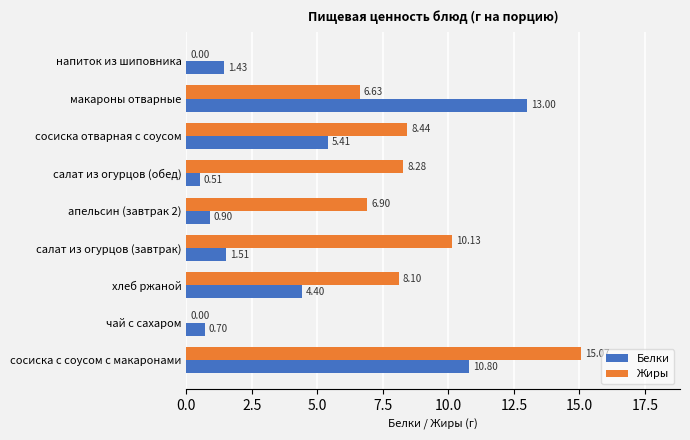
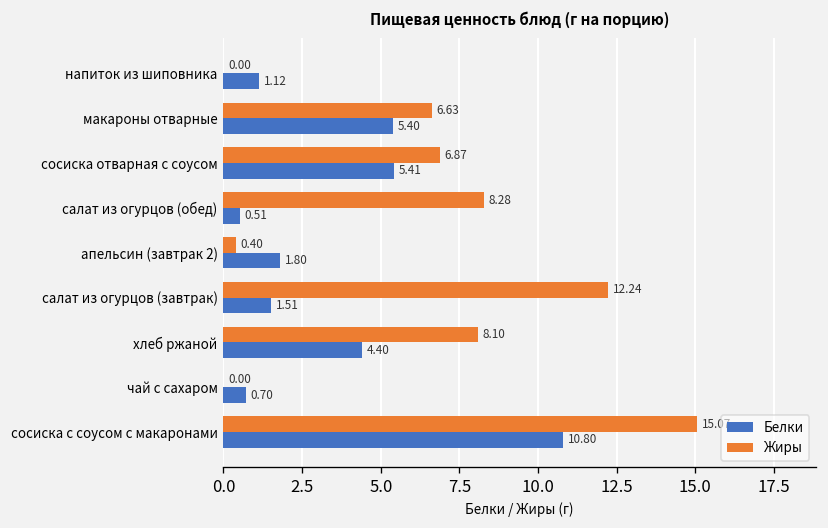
Белки, напиток из шиповника: 1.43 -> 1.12
Белки, макароны отварные: 13.00 -> 5.40
Жиры, сосиска отварная с соусом: 8.44 -> 6.87
Жиры, апельсин (завтрак 2): 6.90 -> 0.40
Белки, апельсин (завтрак 2): 0.90 -> 1.80
Жиры, салат из огурцов (завтрак): 10.13 -> 12.24
